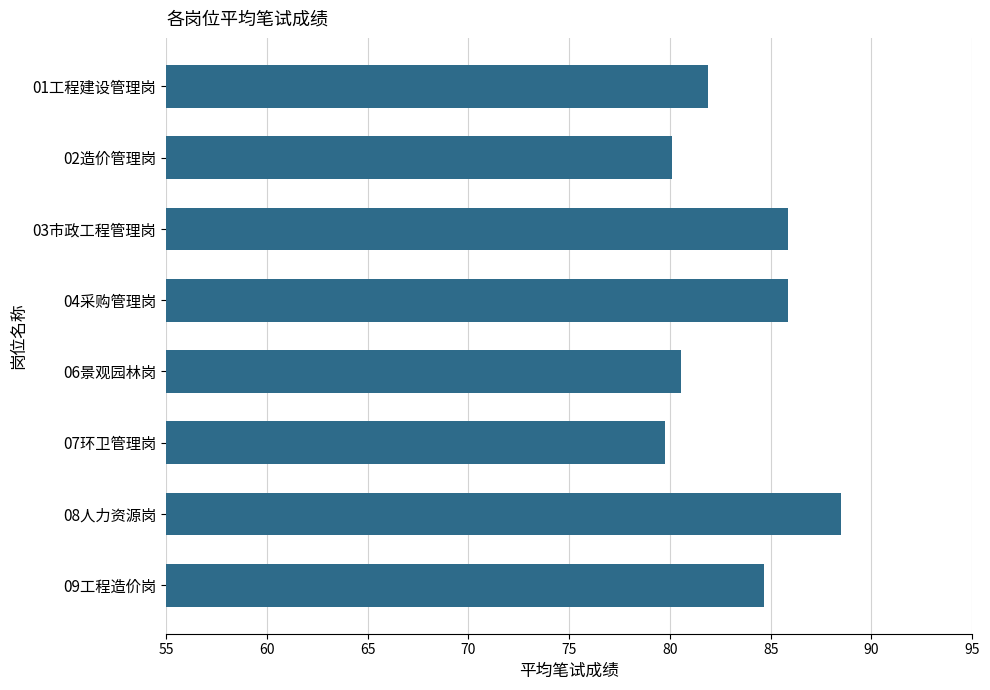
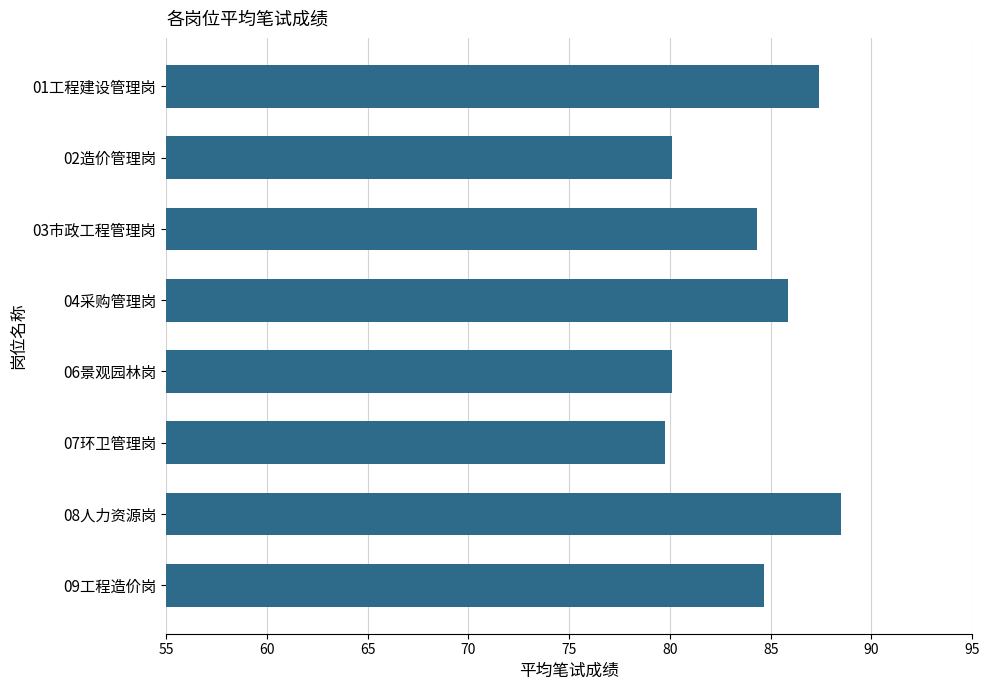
01工程建设管理岗: 81.9 -> 87.4
03市政工程管理岗: 85.9 -> 84.3
06景观园林岗: 80.6 -> 80.1
